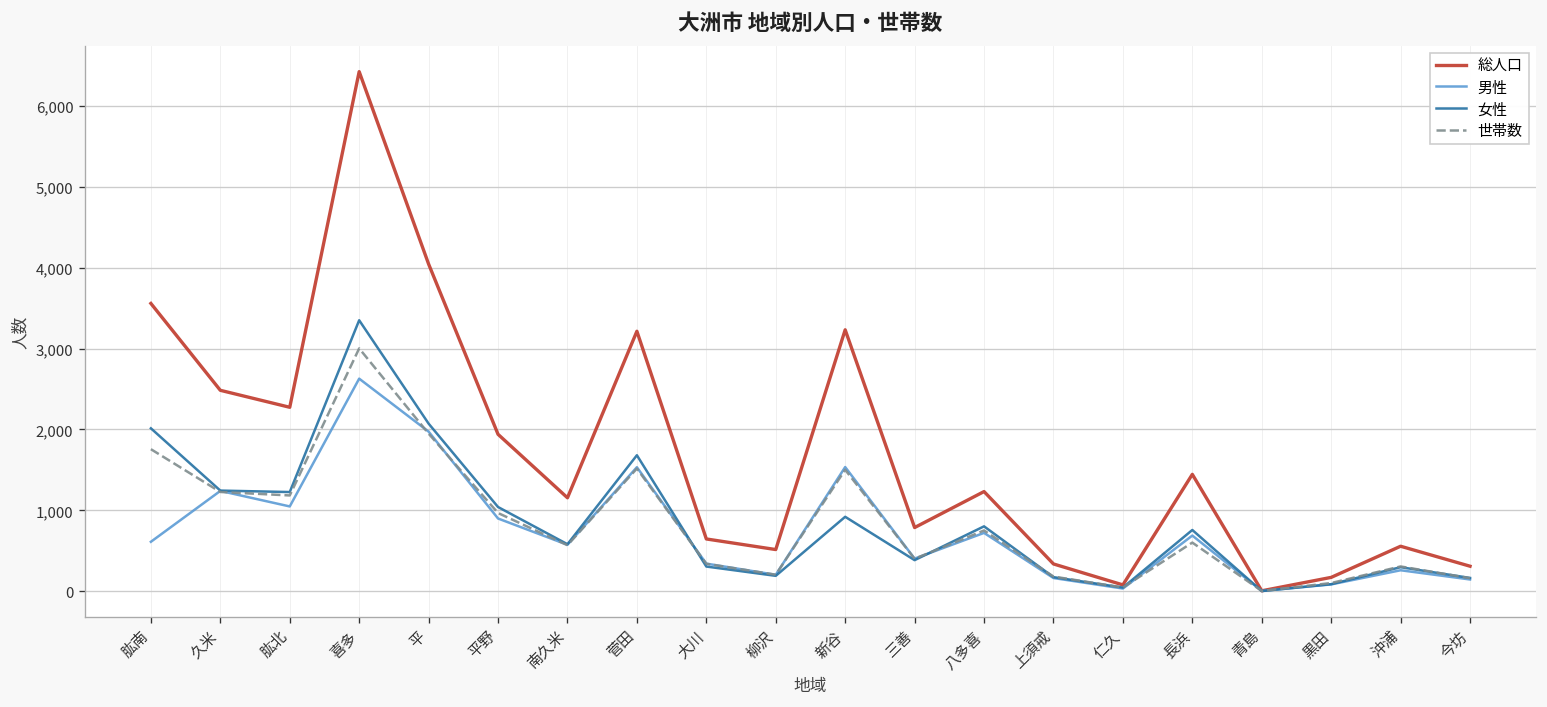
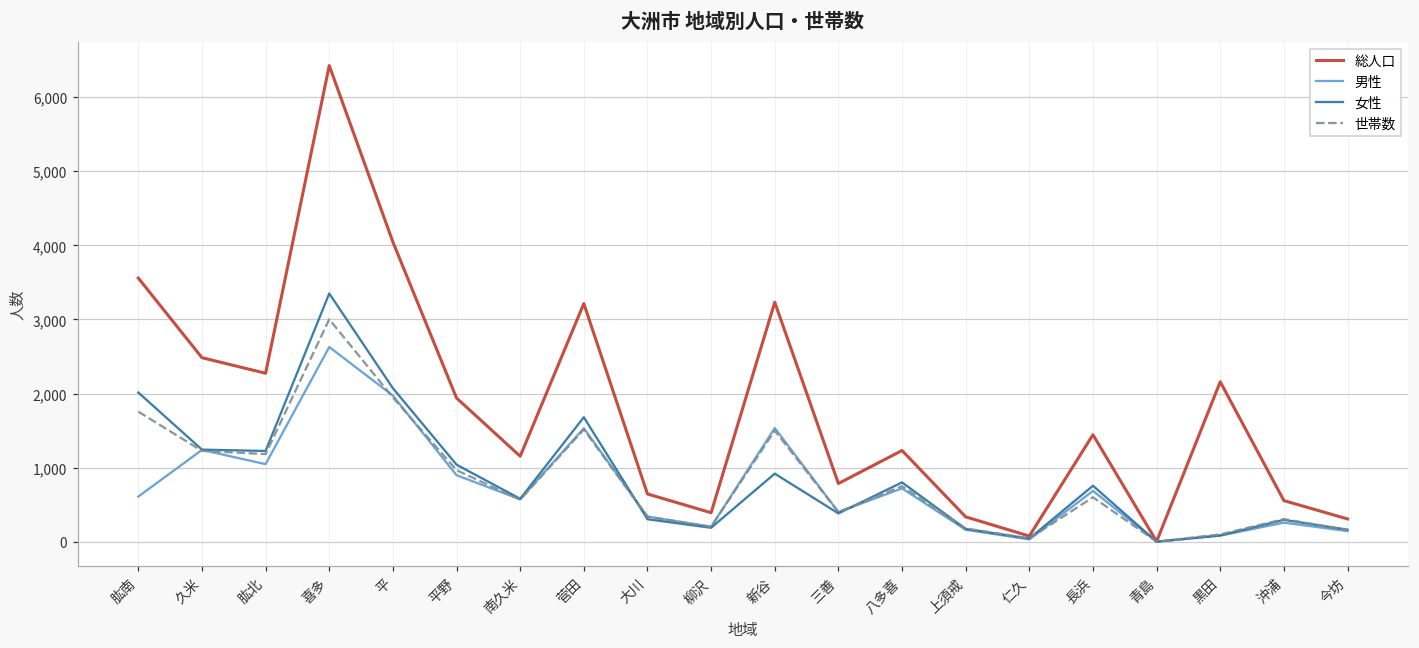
総人口, 柳沢: 500 -> 400
総人口, 黒田: 200 -> 2,200
